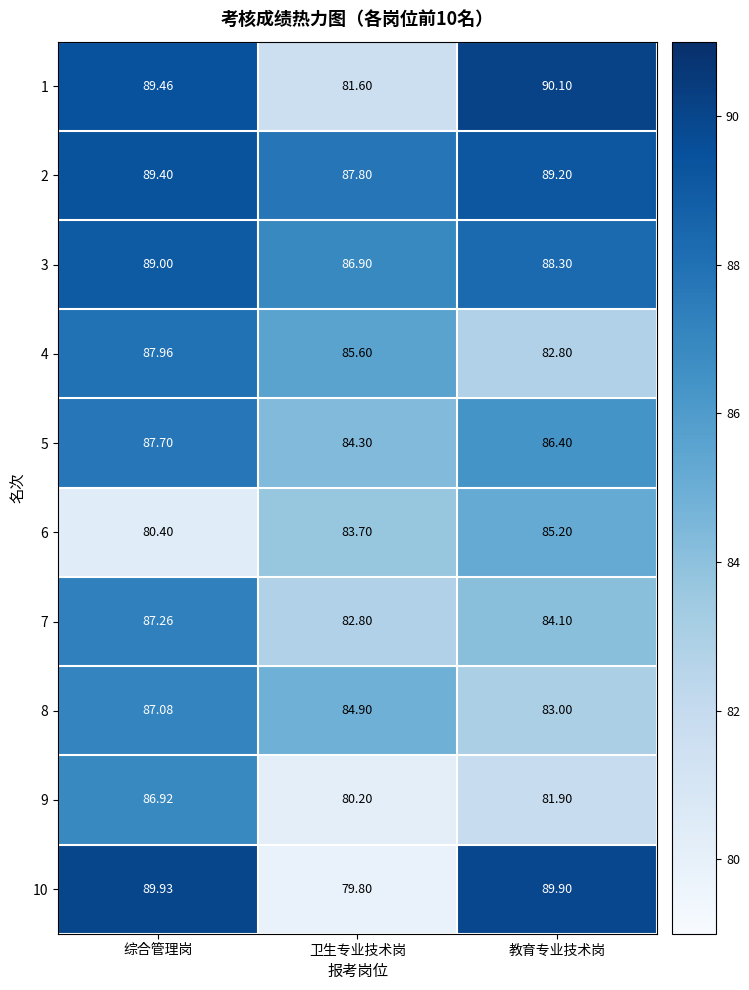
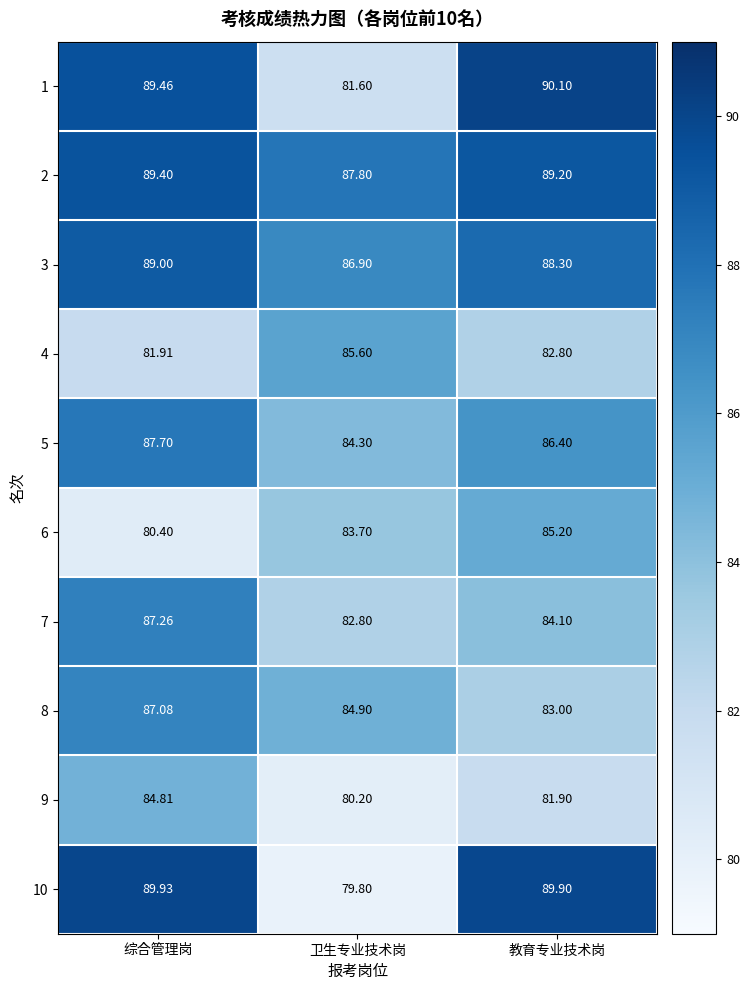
4, 综合管理岗: 87.96 -> 81.91
9, 综合管理岗: 86.92 -> 84.81
